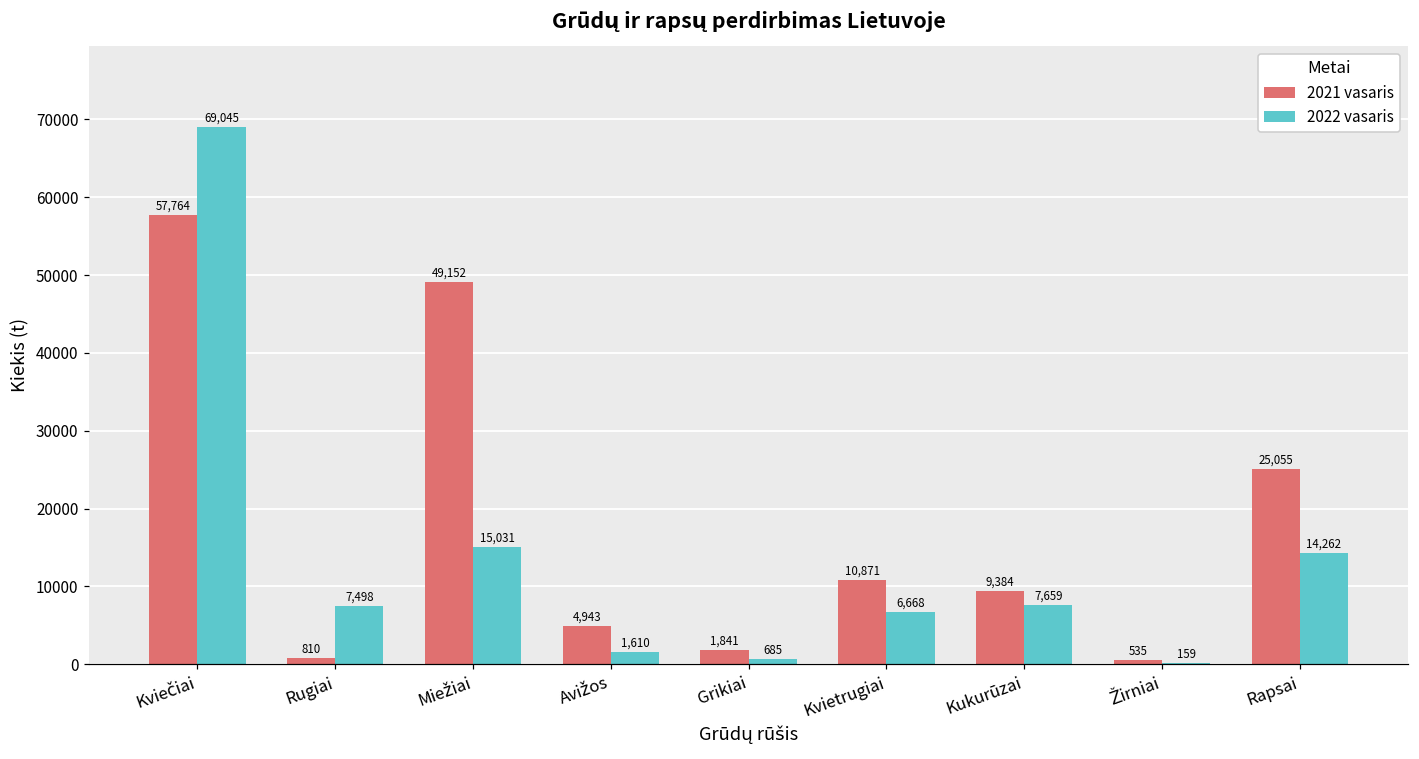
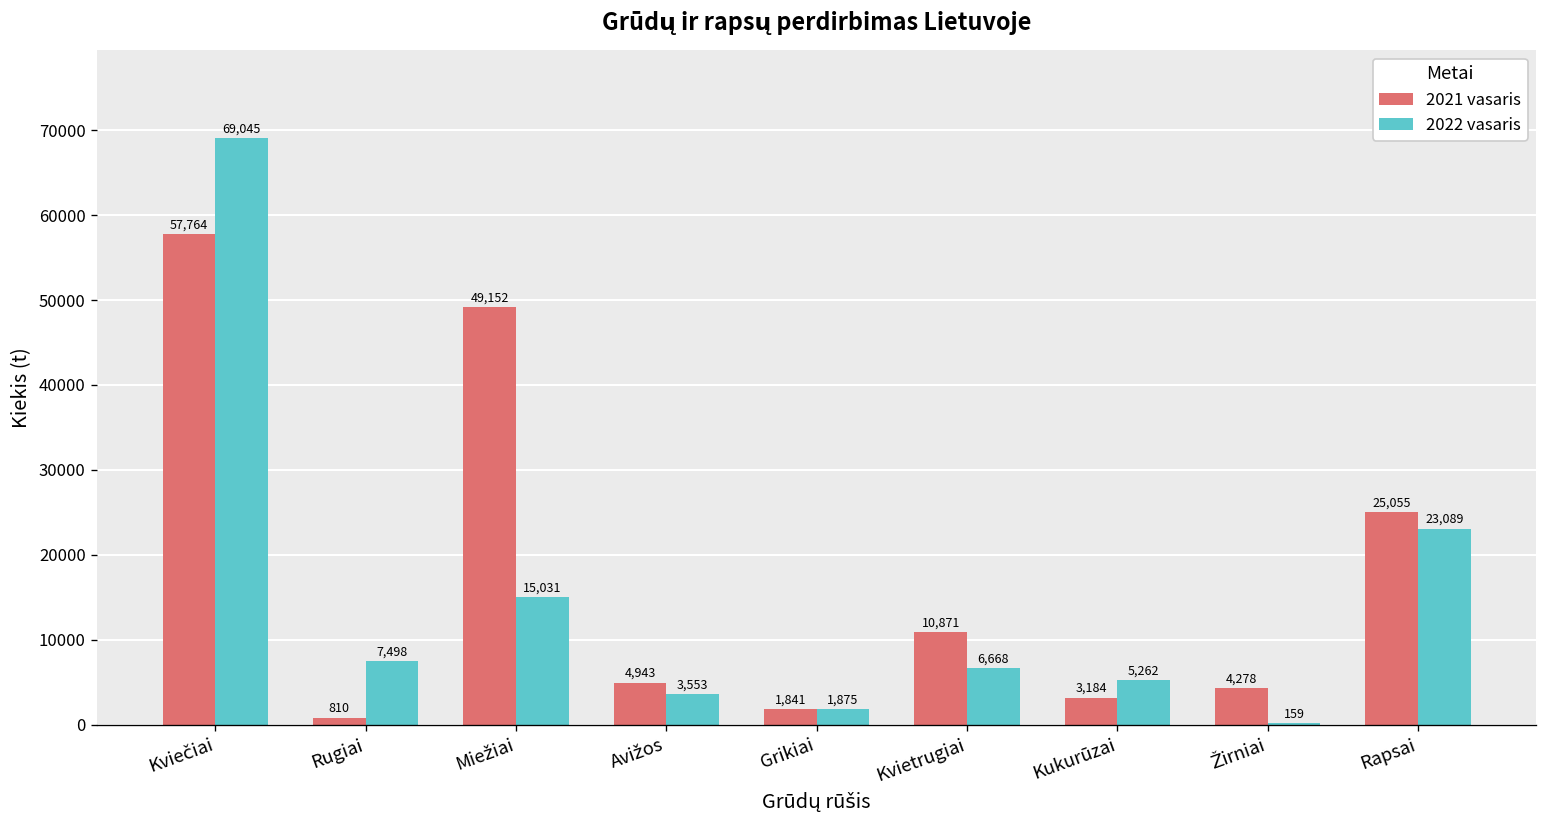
2022 vasaris, Avižos: 1,610 -> 3,553
2022 vasaris, Grikiai: 685 -> 1,875
2021 vasaris, Kukurūzai: 9,384 -> 3,184
2022 vasaris, Kukurūzai: 7,659 -> 5,262
2021 vasaris, Žirniai: 535 -> 4,278
2022 vasaris, Rapsai: 14,262 -> 23,089
